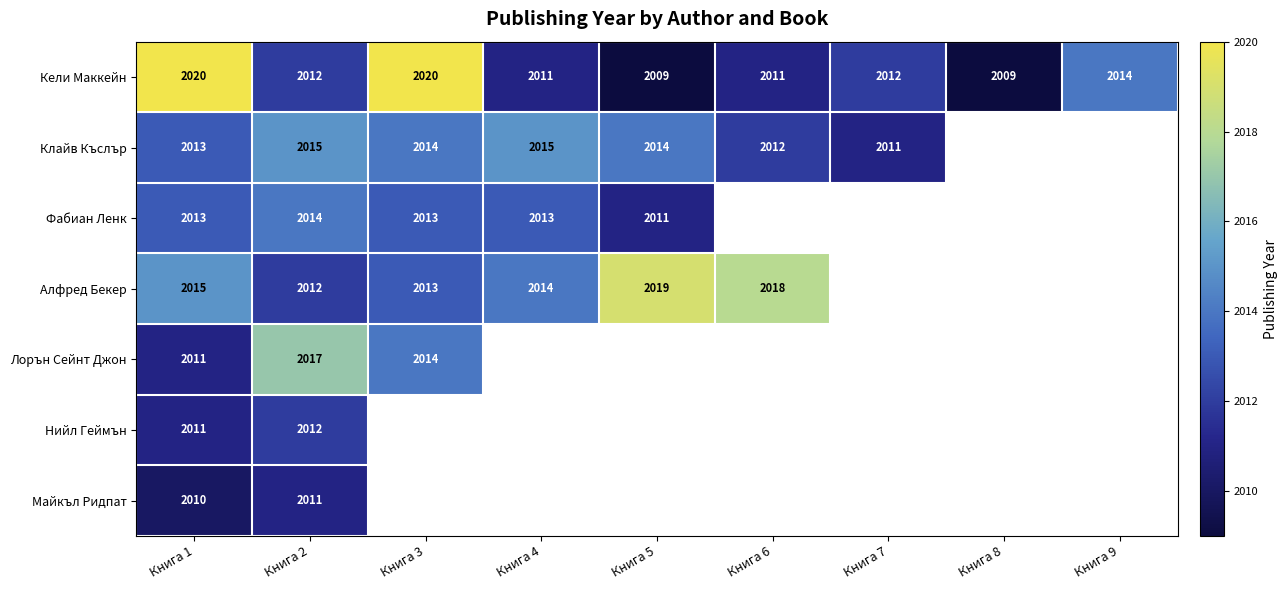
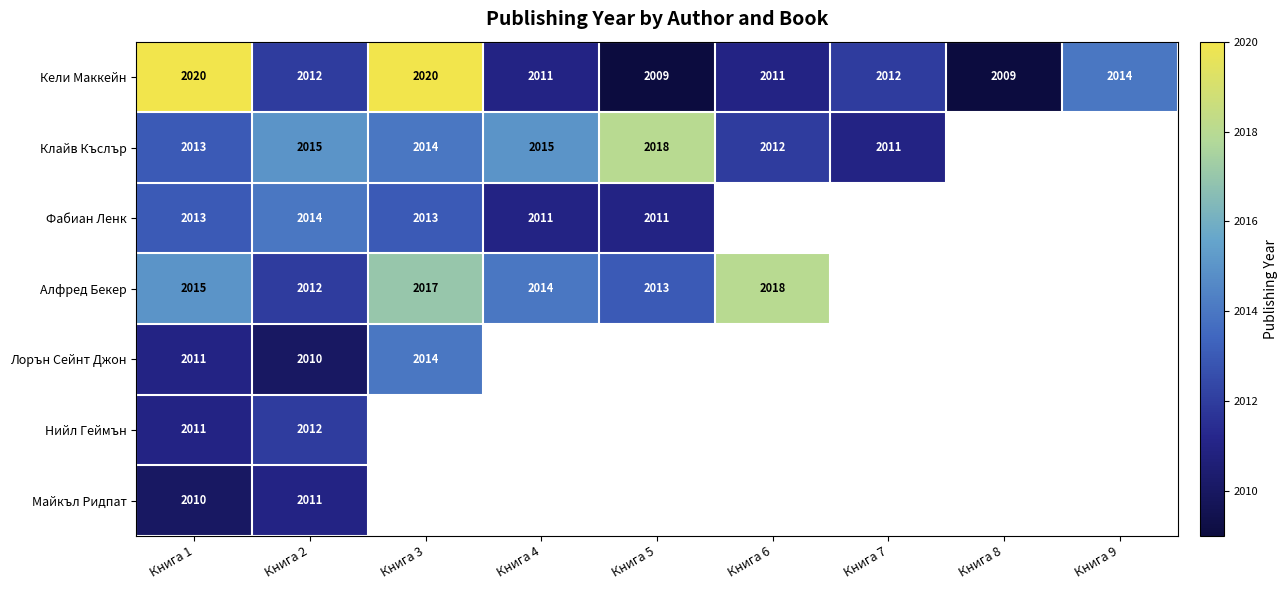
Клайв Къслър, Книга 5: 2014 -> 2018
Фабиан Ленк, Книга 4: 2013 -> 2011
Алфред Бекер, Книга 3: 2013 -> 2017
Алфред Бекер, Книга 5: 2019 -> 2013
Лорън Сейнт Джон, Книга 2: 2017 -> 2010
